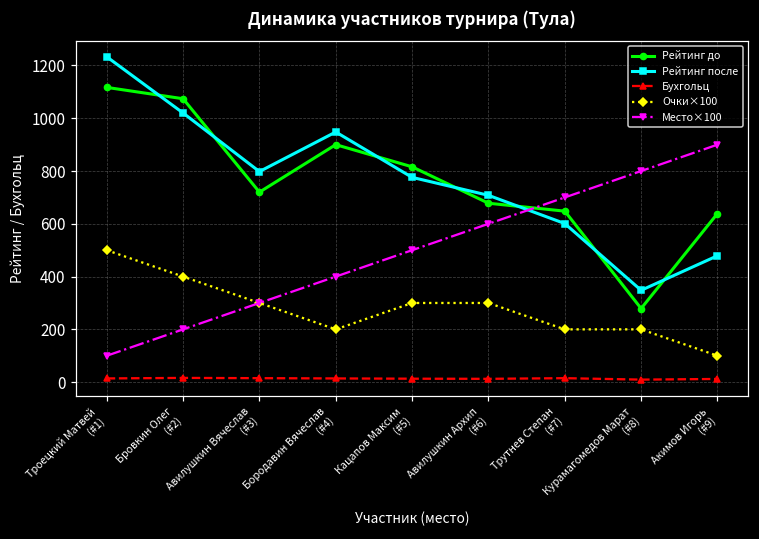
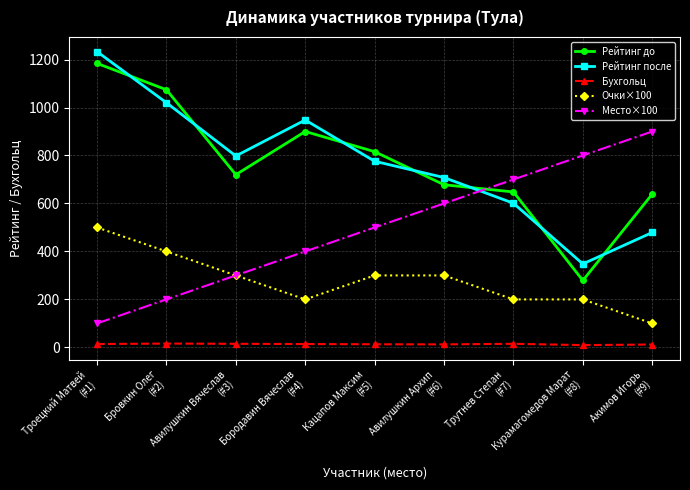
Рейтинг до, Троецкий Матвей (#1): 1120 -> 1180
